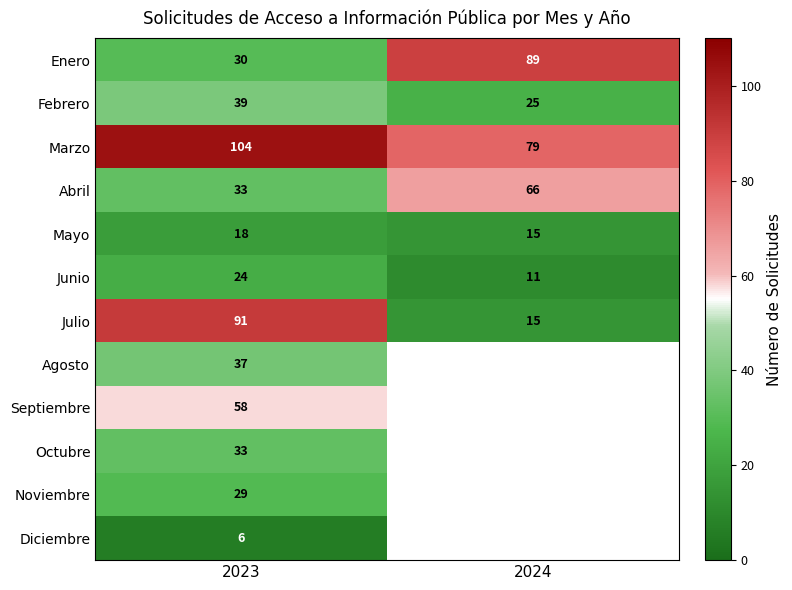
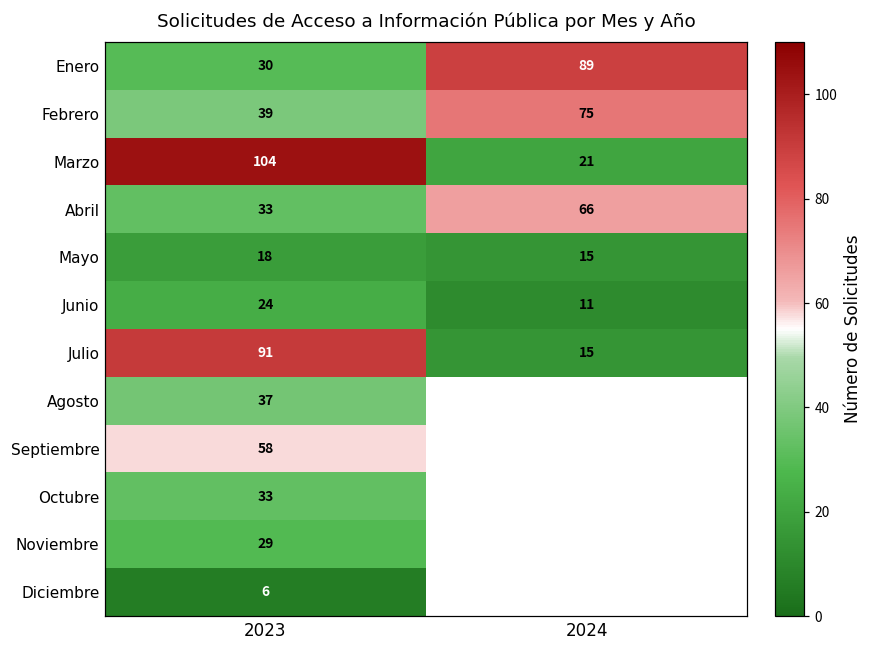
Febrero, 2024: 25 -> 75
Marzo, 2024: 79 -> 21
